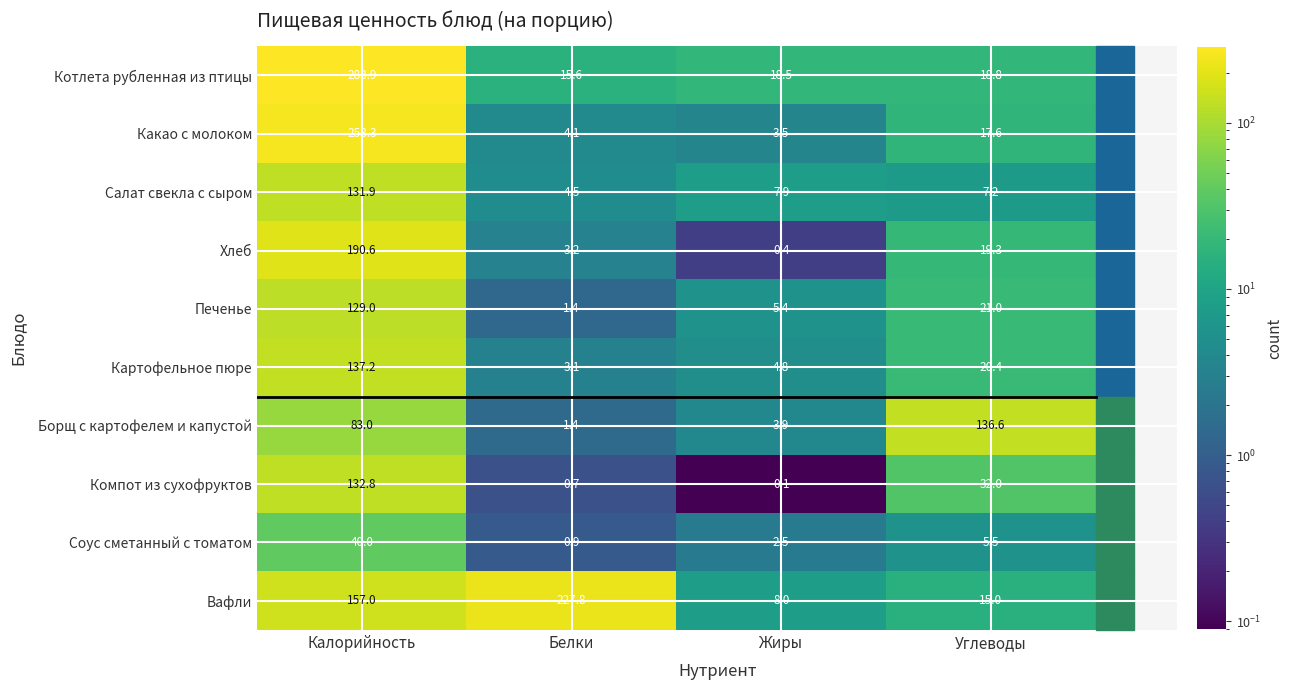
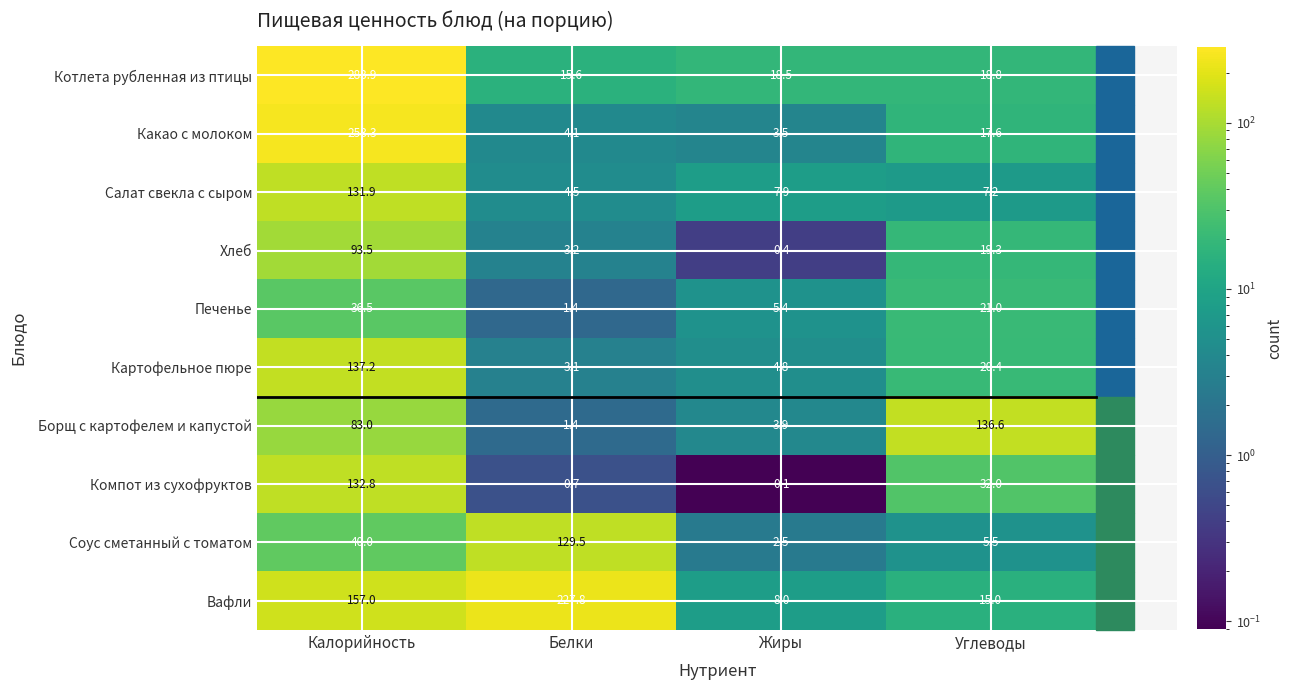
Хлеб, Калорийность: 190.6 -> 93.5
Печенье, Калорийность: 129.0 -> 36.5
Соус сметанный с томатом, Белки: 0.9 -> 129.5
